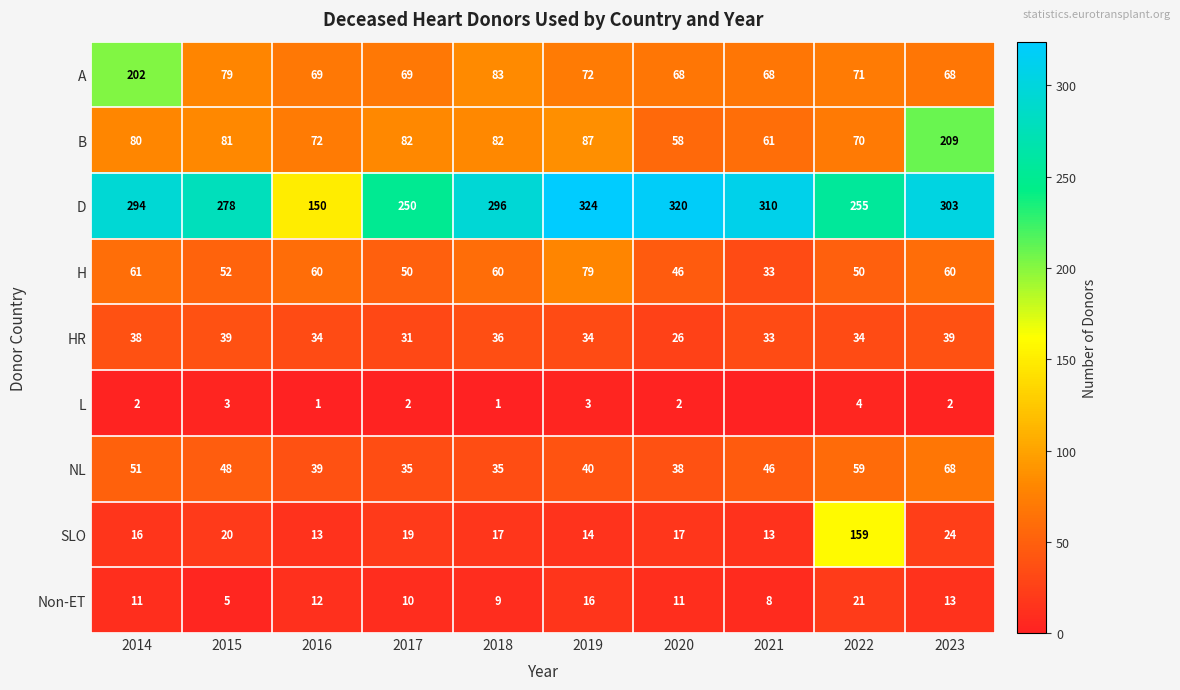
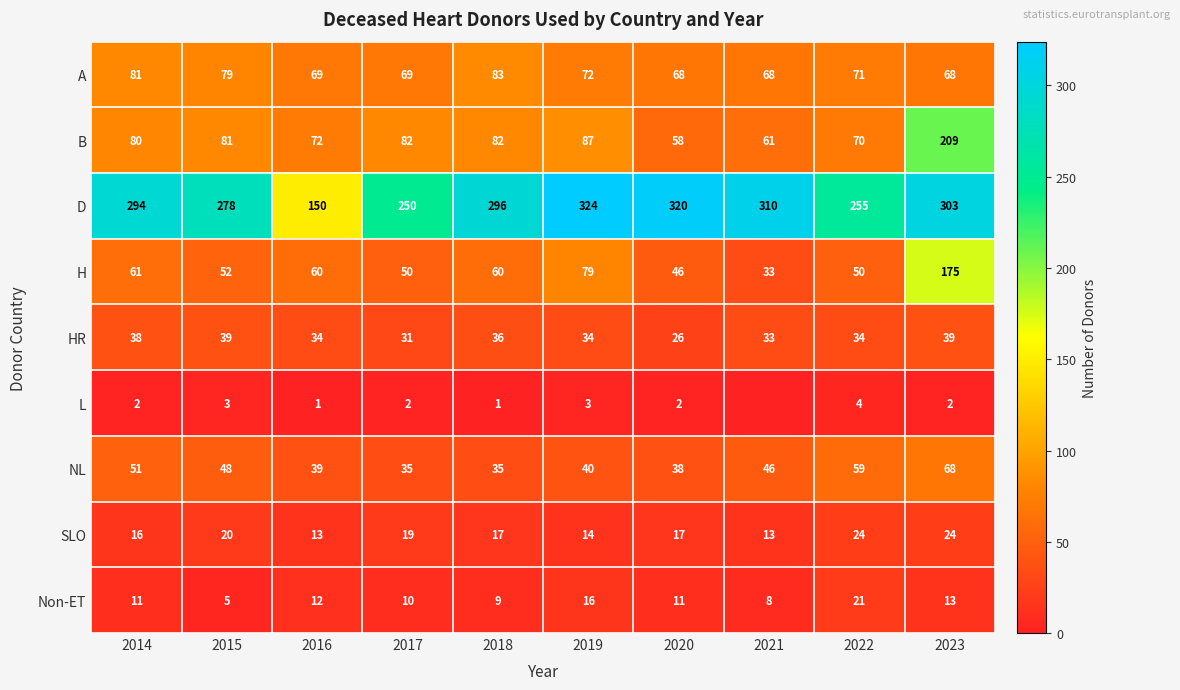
A, 2014: 202 -> 81
H, 2023: 60 -> 175
SLO, 2022: 159 -> 24
